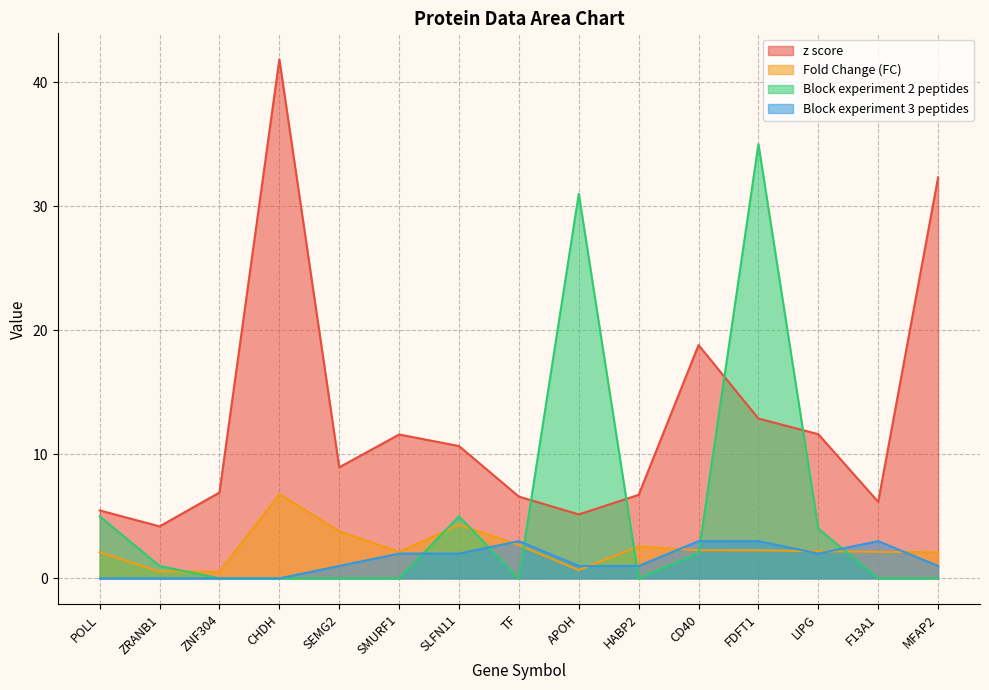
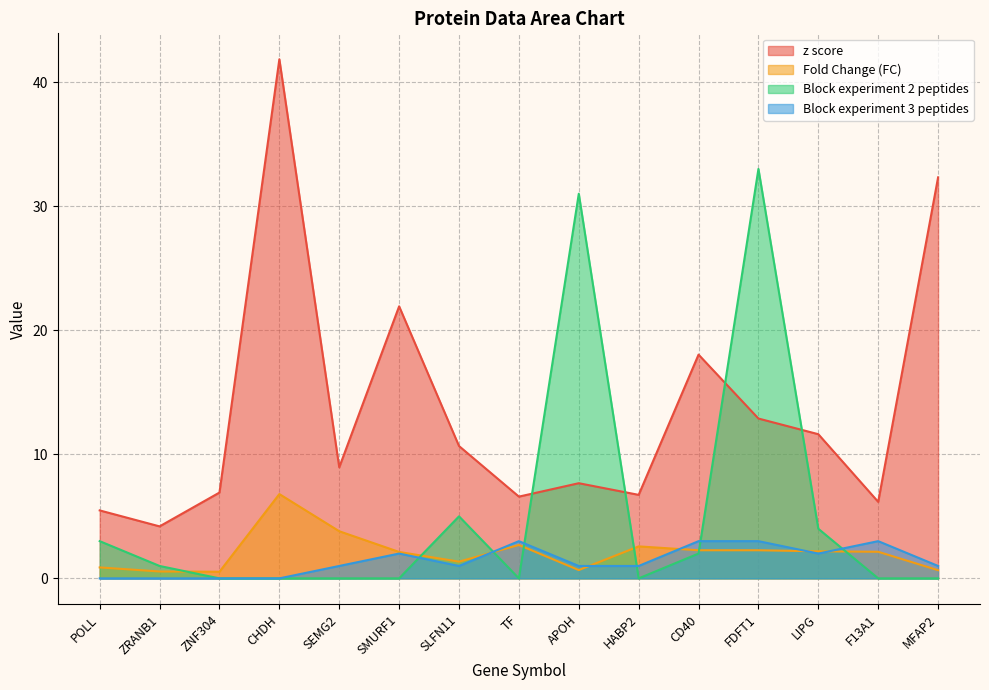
Fold Change (FC), POLL: 2.1 -> 0.9
Block experiment 2 peptides, POLL: 5 -> 3
z score, SMURF1: 11.6 -> 21.9
Fold Change (FC), SLFN11: 4.3 -> 1.3
Block experiment 3 peptides, SLFN11: 2 -> 1
z score, APOH: 5.2 -> 7.7
z score, CD40: 18.8 -> 18.0
Block experiment 2 peptides, FDFT1: 35 -> 33
Fold Change (FC), MFAP2: 2.1 -> 0.7
